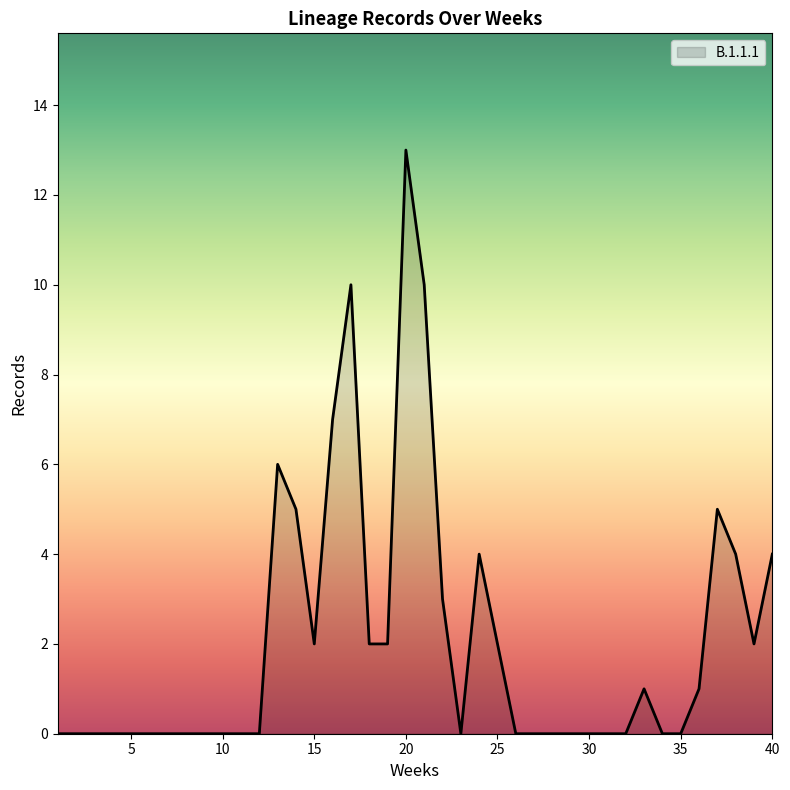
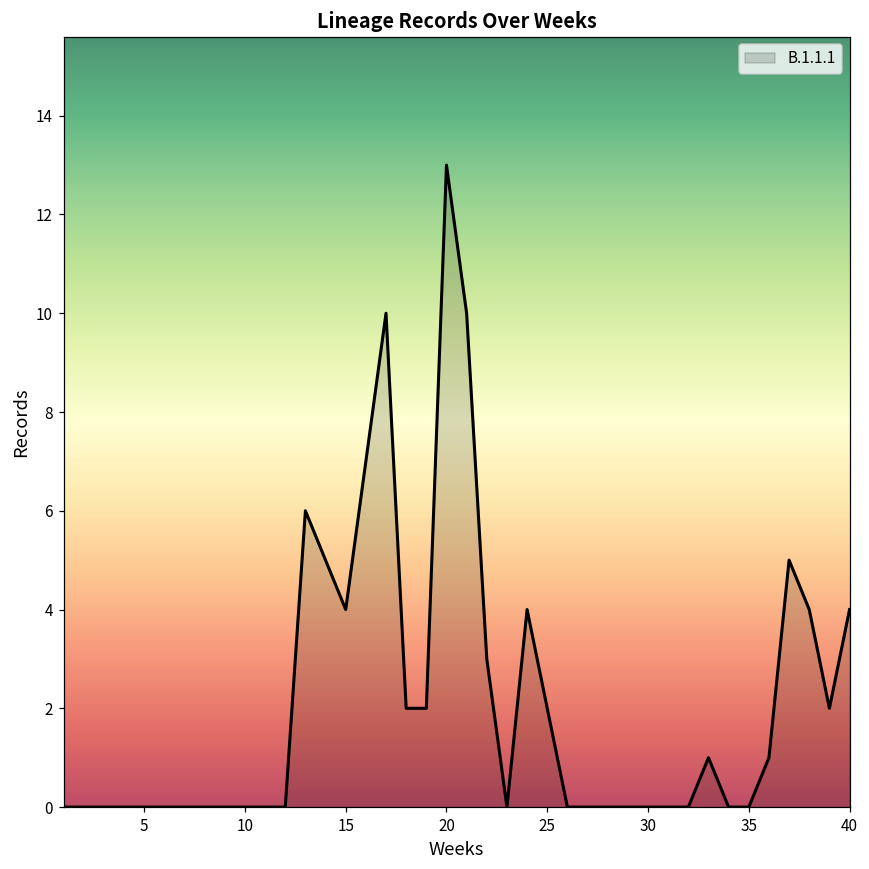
15: 2 -> 4
